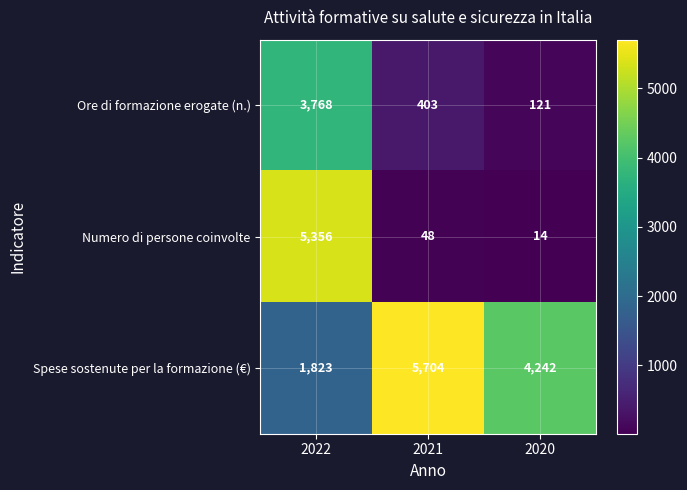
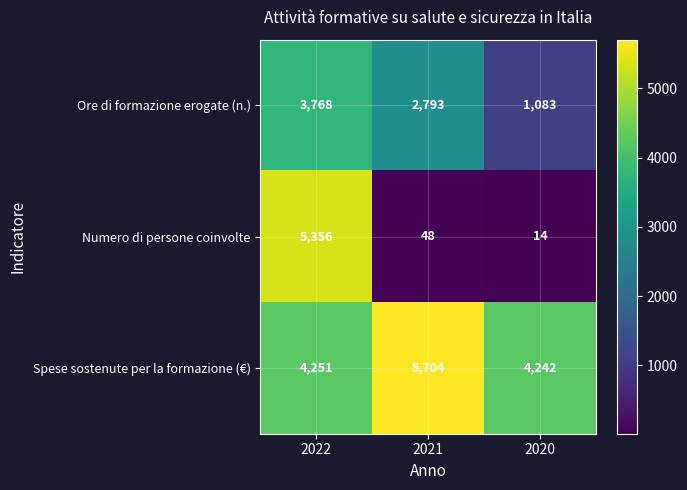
Ore di formazione erogate (n.), 2021: 403 -> 2,793
Ore di formazione erogate (n.), 2020: 121 -> 1,083
Spese sostenute per la formazione (€), 2022: 1,823 -> 4,251
